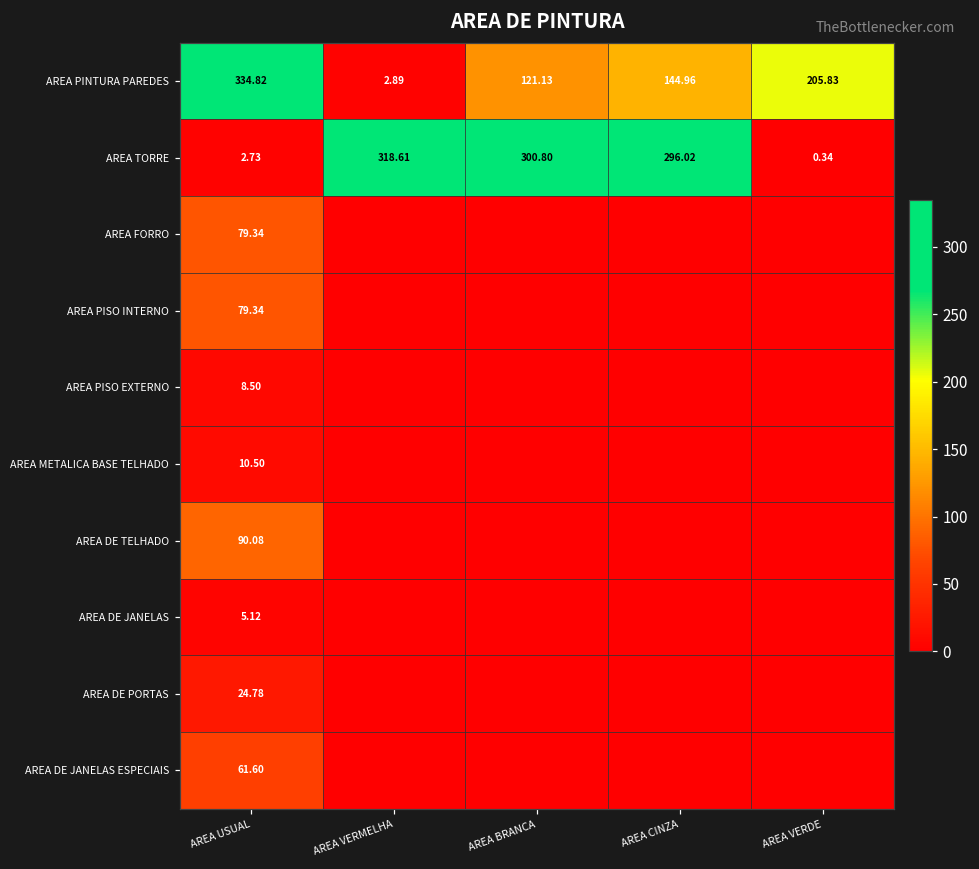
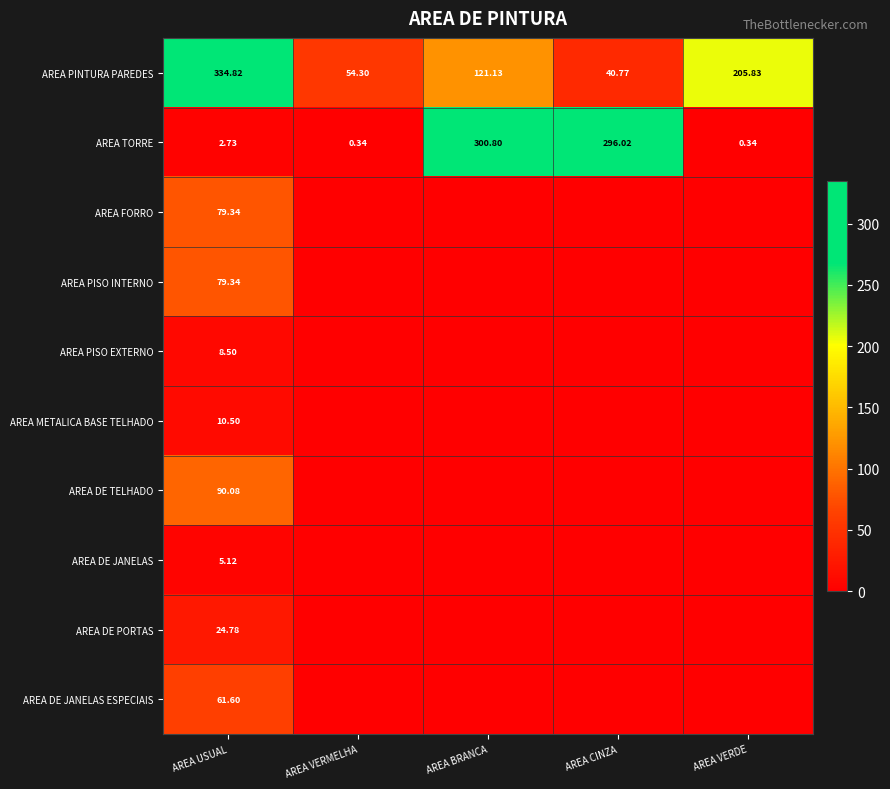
AREA PINTURA PAREDES, AREA VERMELHA: 2.89 -> 54.30
AREA PINTURA PAREDES, AREA CINZA: 144.96 -> 40.77
AREA TORRE, AREA VERMELHA: 318.61 -> 0.34
